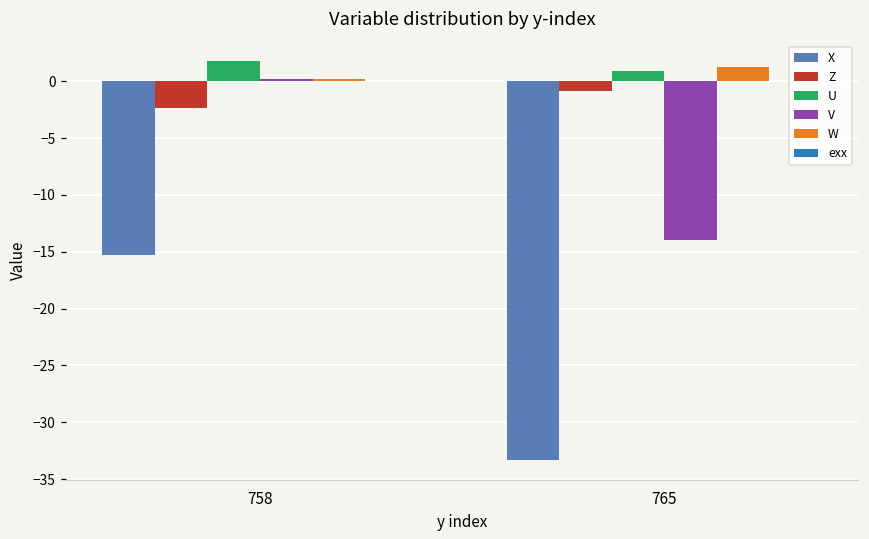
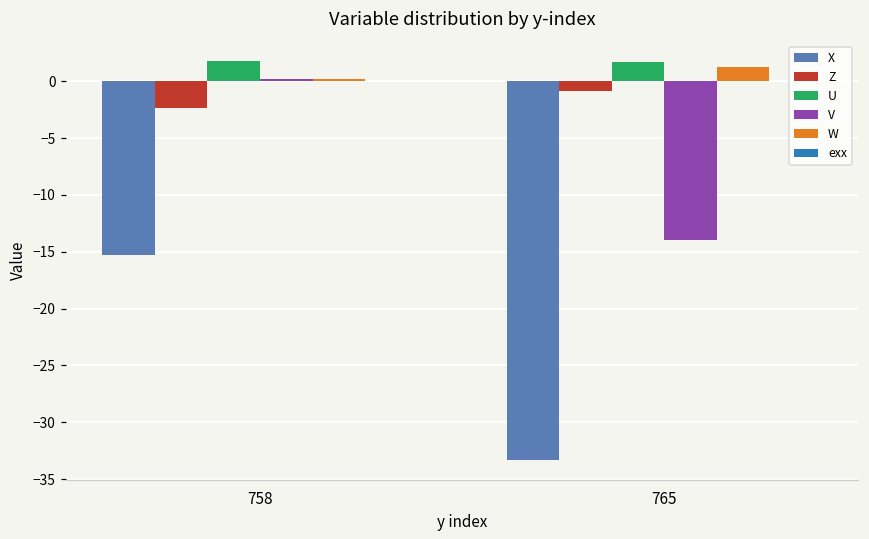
U, 765: 0.9 -> 1.7
